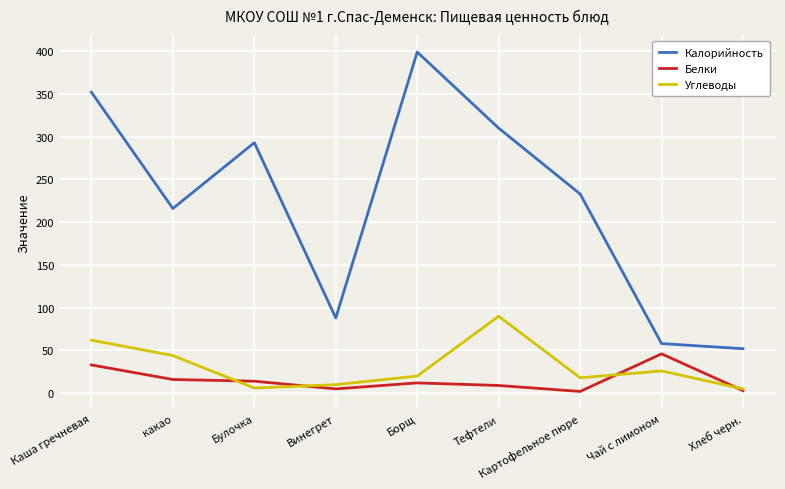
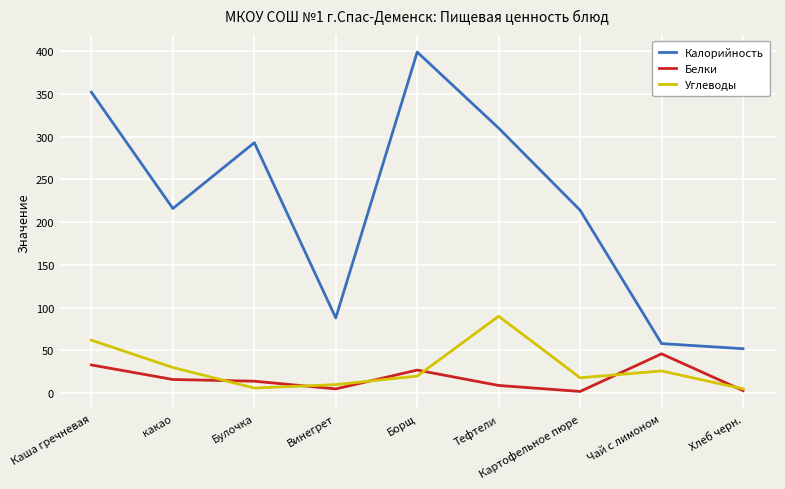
Углеводы, какао: 40 -> 30
Белки, Борщ: 10 -> 30
Калорийность, Картофельное пюре: 230 -> 210
